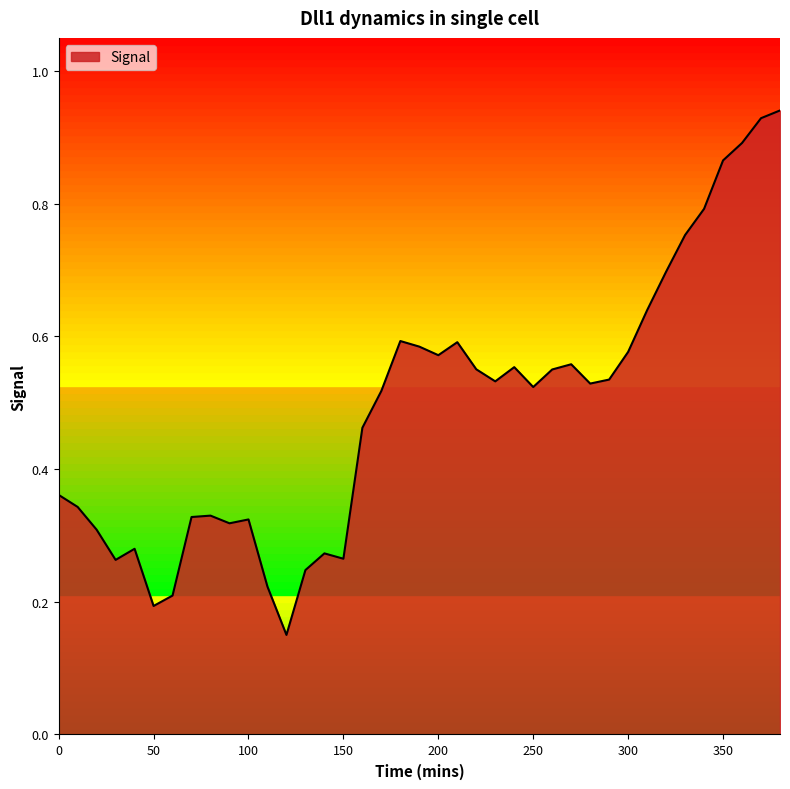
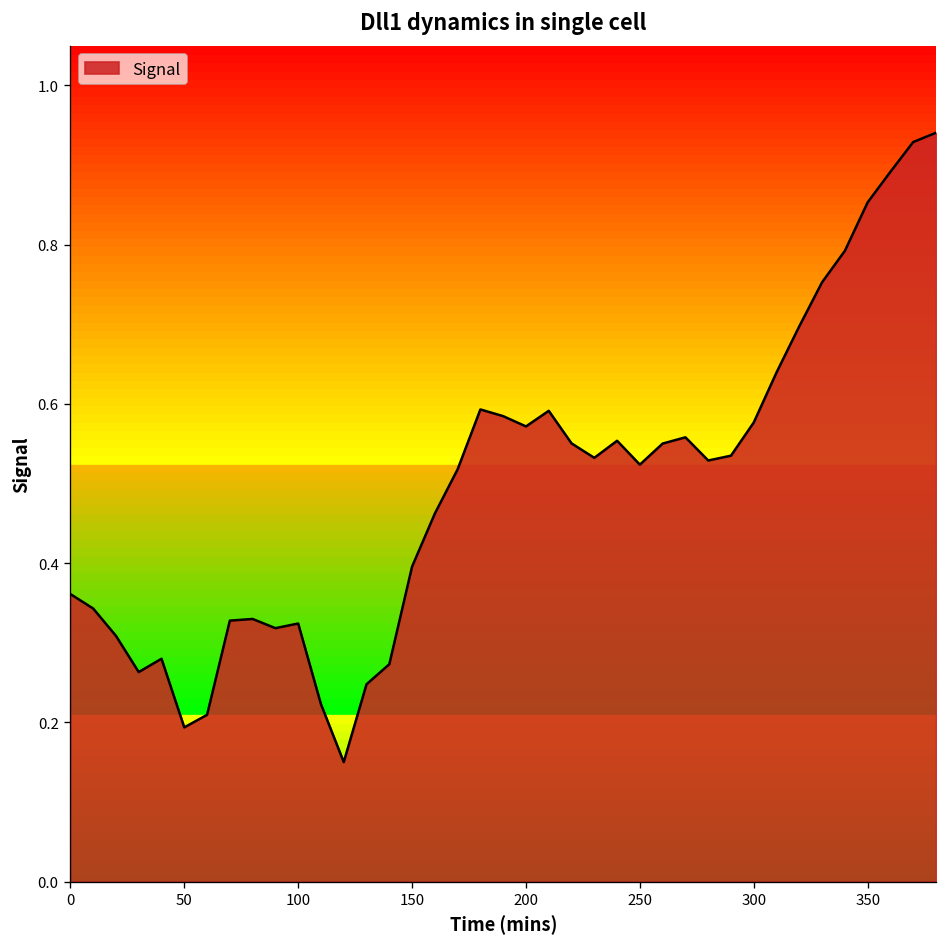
150: 0.26 -> 0.40
350: 0.87 -> 0.85
